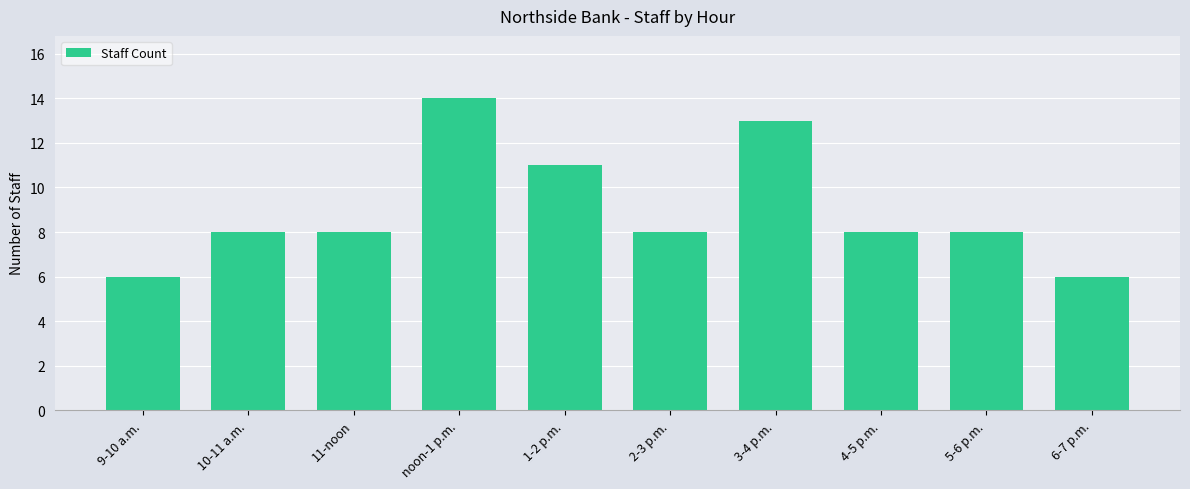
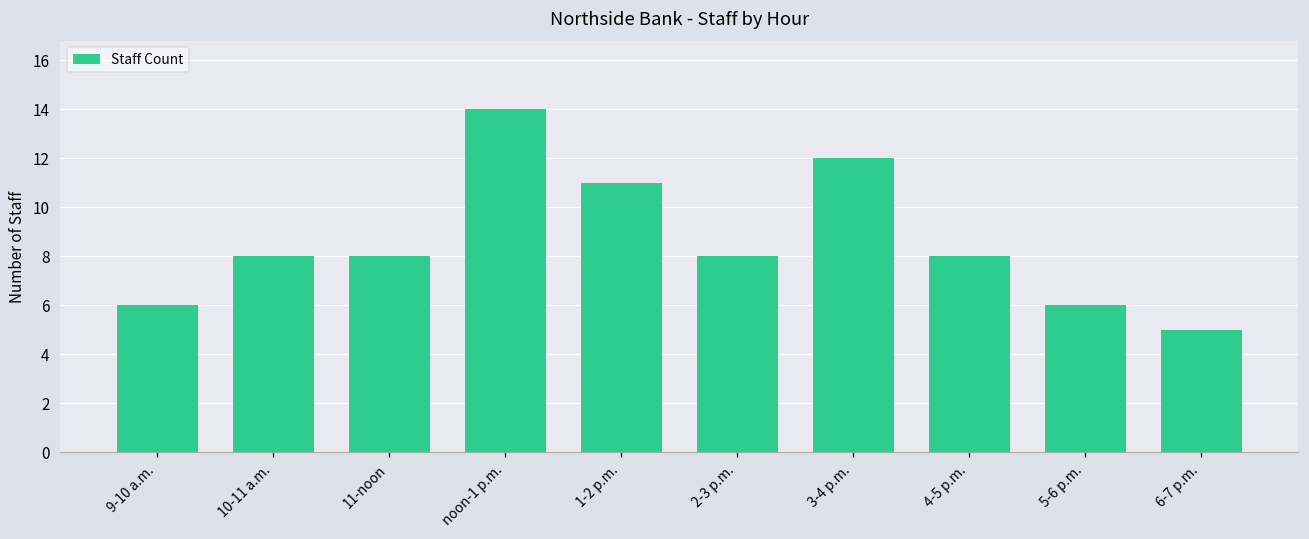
3-4 p.m.: 13 -> 12
5-6 p.m.: 8 -> 6
6-7 p.m.: 6 -> 5
